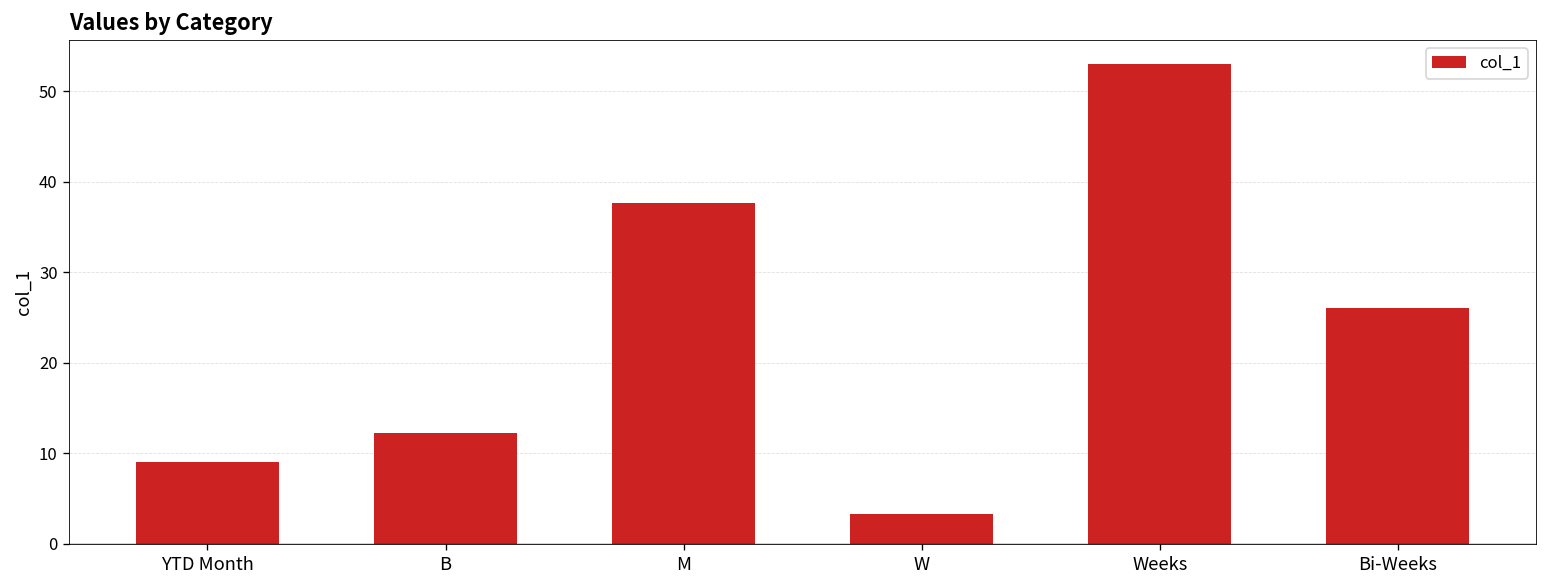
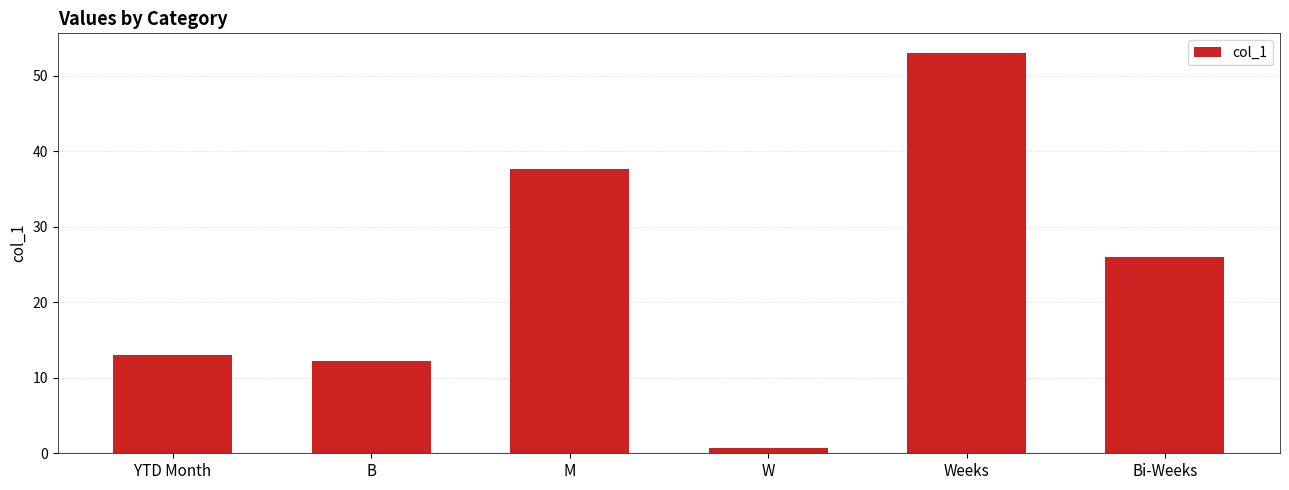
YTD Month: 9 -> 13
W: 3 -> 1
